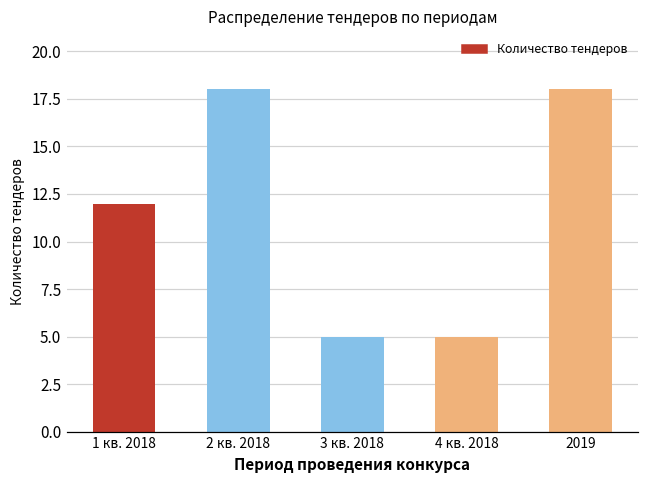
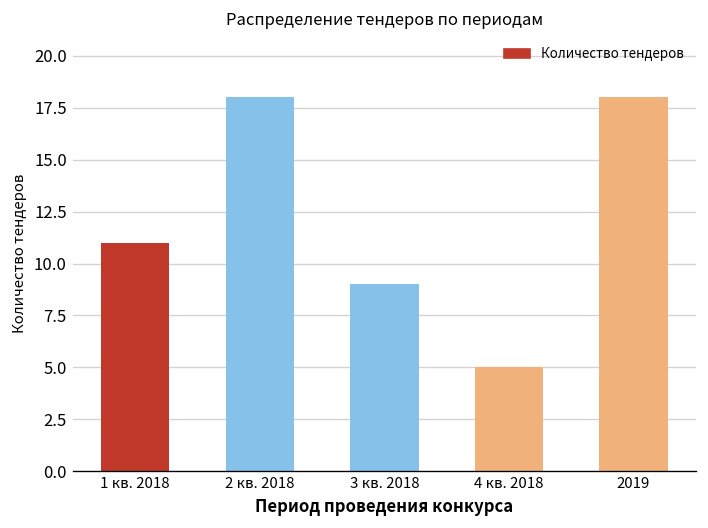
1 кв. 2018: 12 -> 11
3 кв. 2018: 5 -> 9
